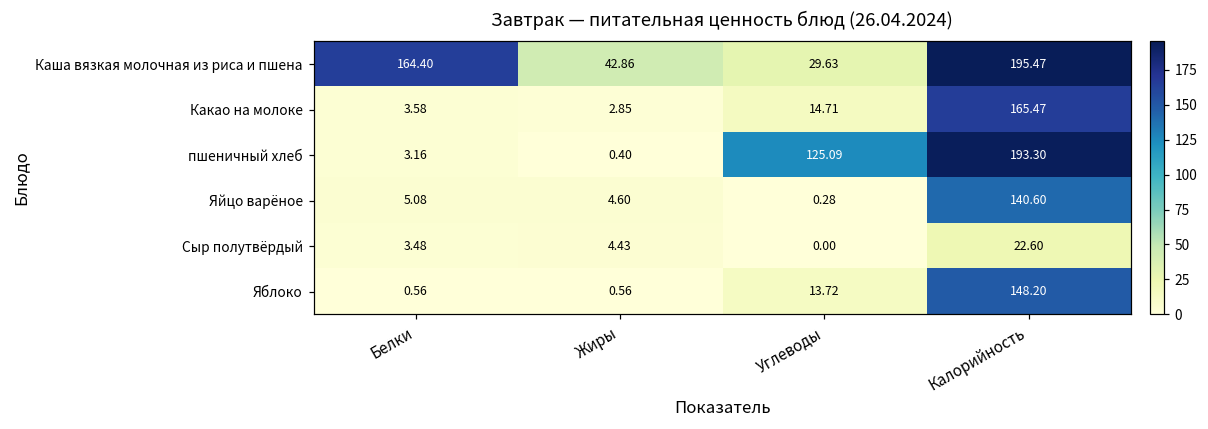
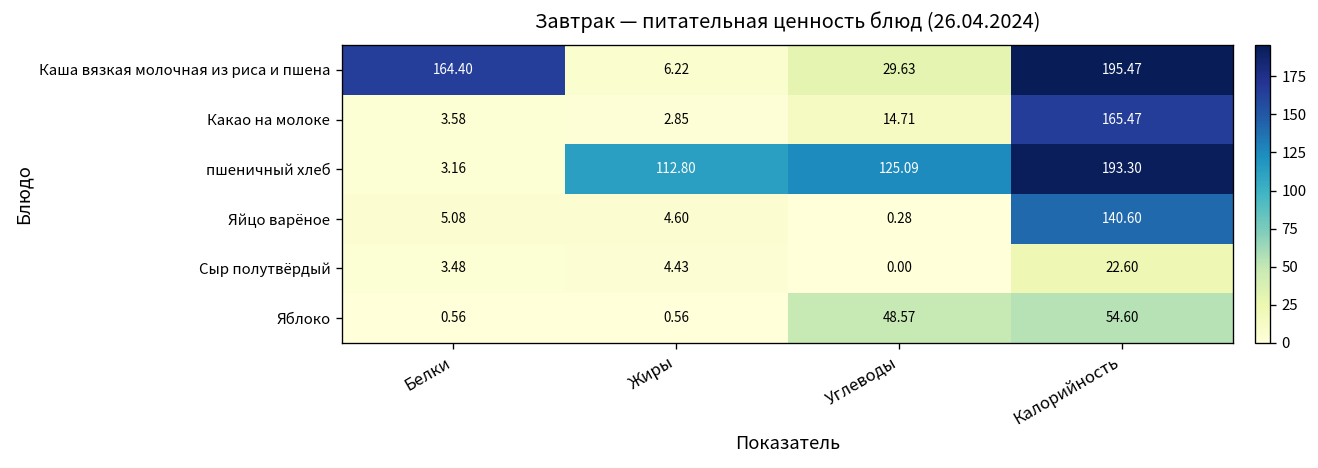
Каша вязкая молочная из риса и пшена, Жиры: 42.86 -> 6.22
пшеничный хлеб, Жиры: 0.40 -> 112.80
Яблоко, Углеводы: 13.72 -> 48.57
Яблоко, Калорийность: 148.20 -> 54.60
